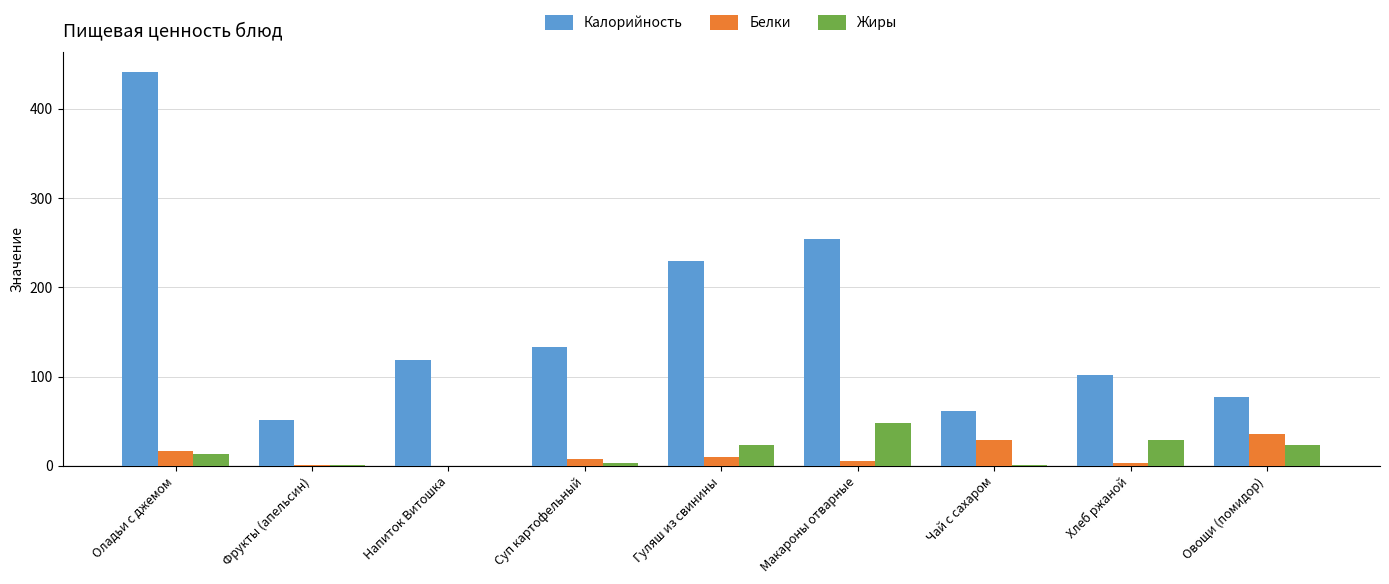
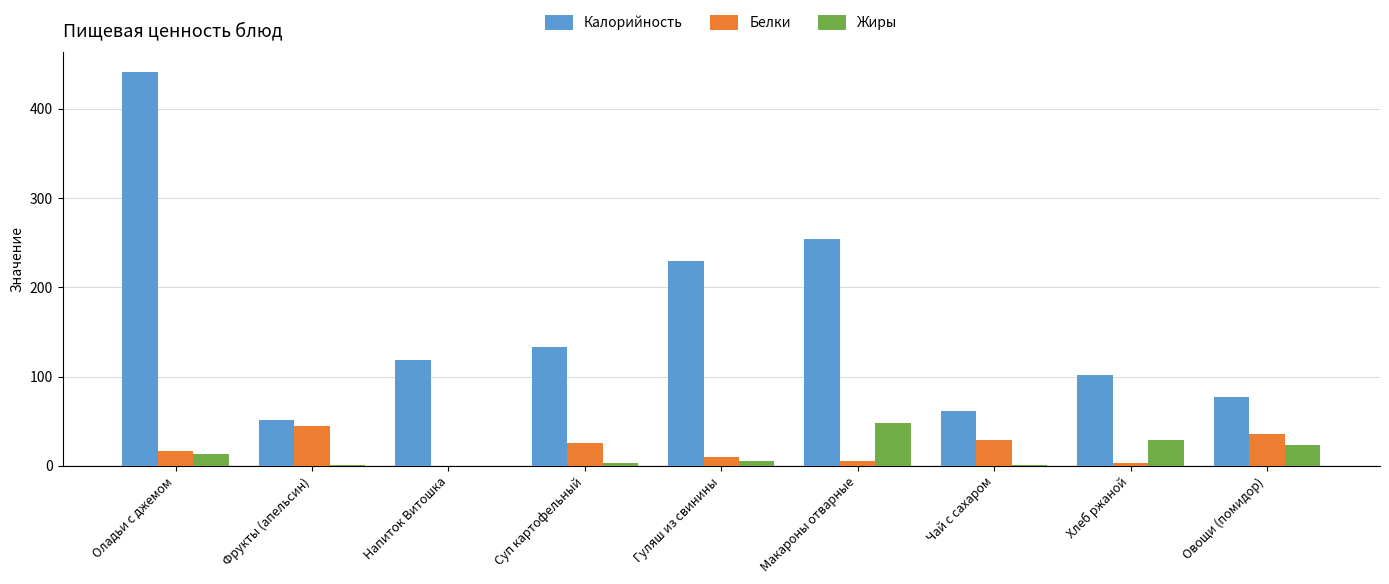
Белки, Фрукты (апельсин): 0 -> 50
Белки, Суп картофельный: 10 -> 30
Жиры, Гуляш из свинины: 20 -> 10
